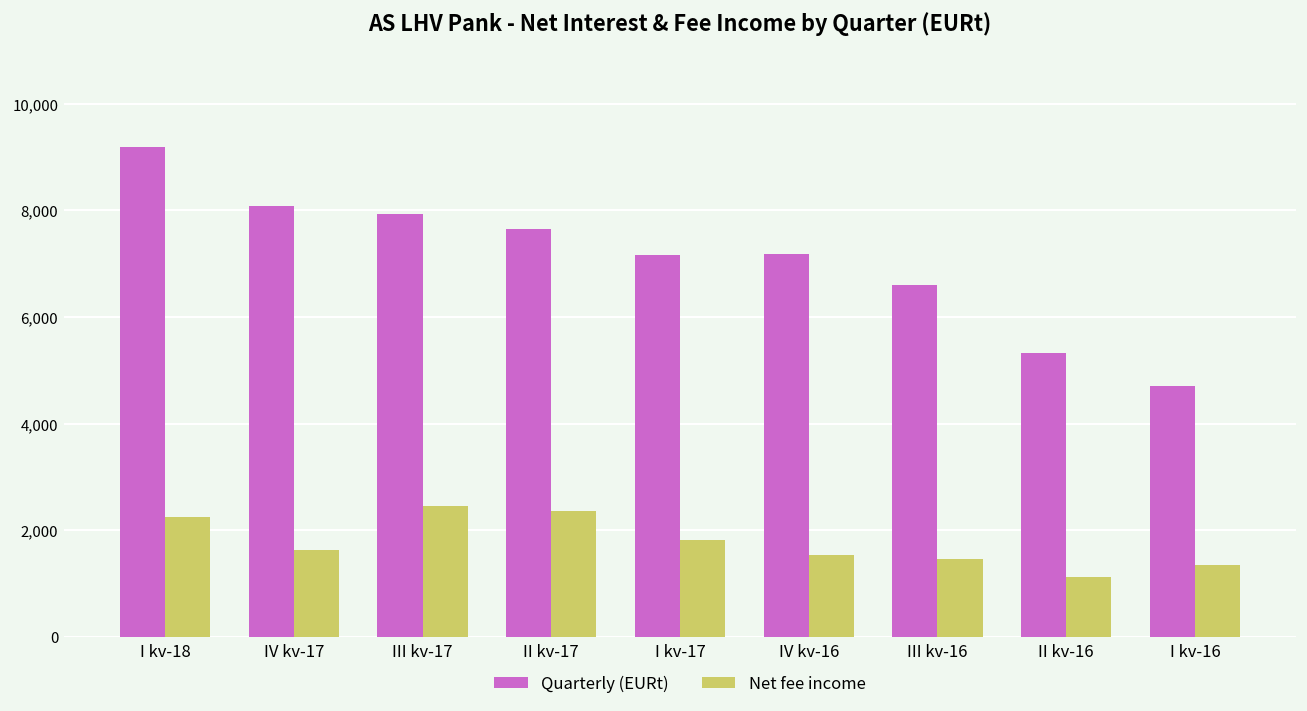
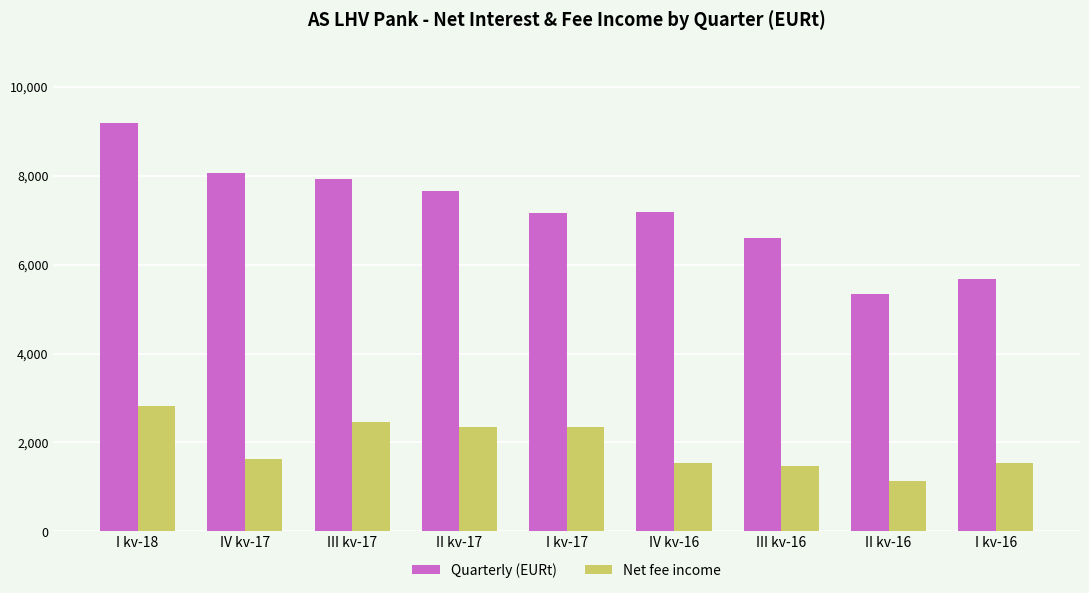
Net fee income, I kv-18: 2,300 -> 2,800
Net fee income, I kv-17: 1,800 -> 2,300
Quarterly (EURt), I kv-16: 4,700 -> 5,700
Net fee income, I kv-16: 1,400 -> 1,500
